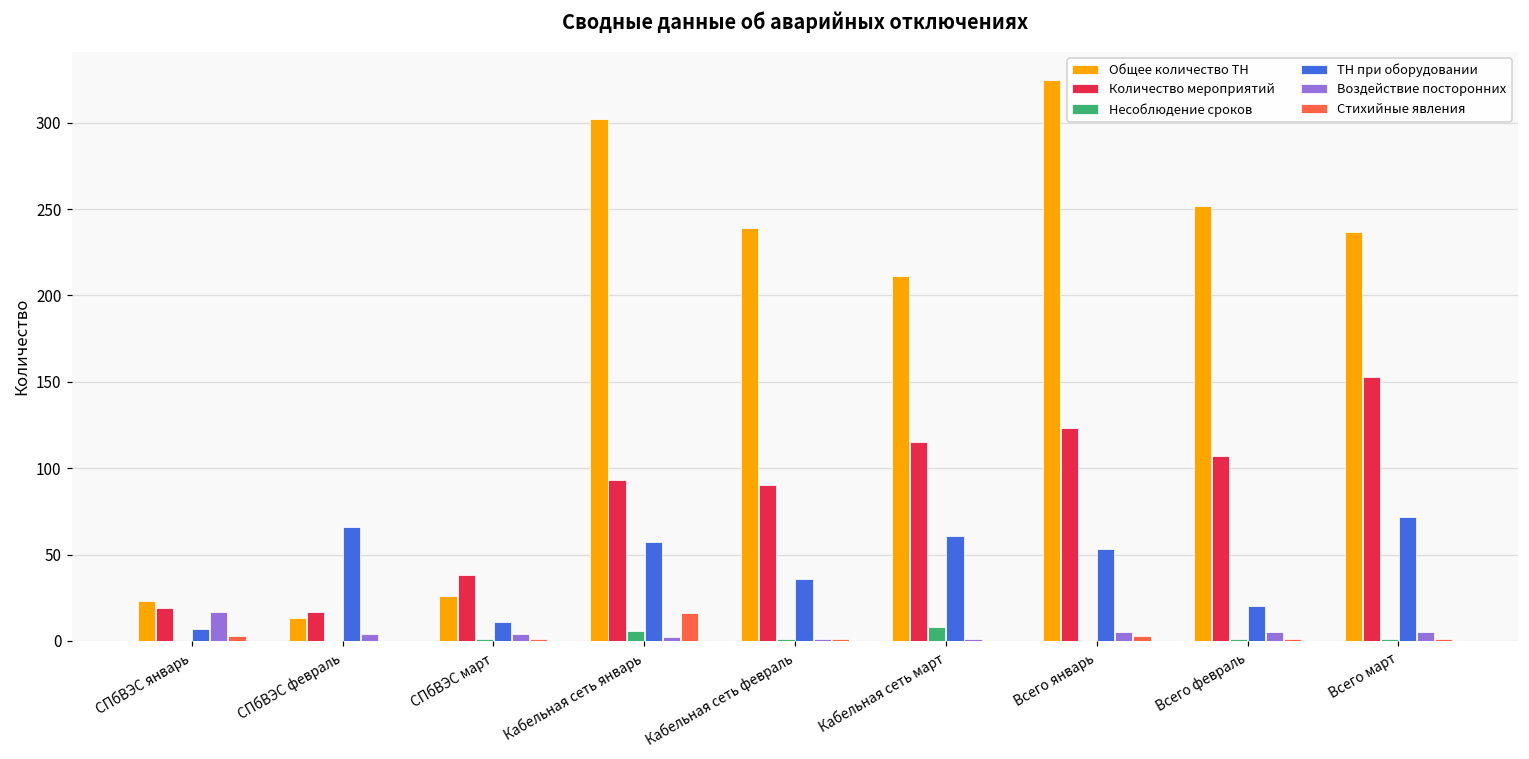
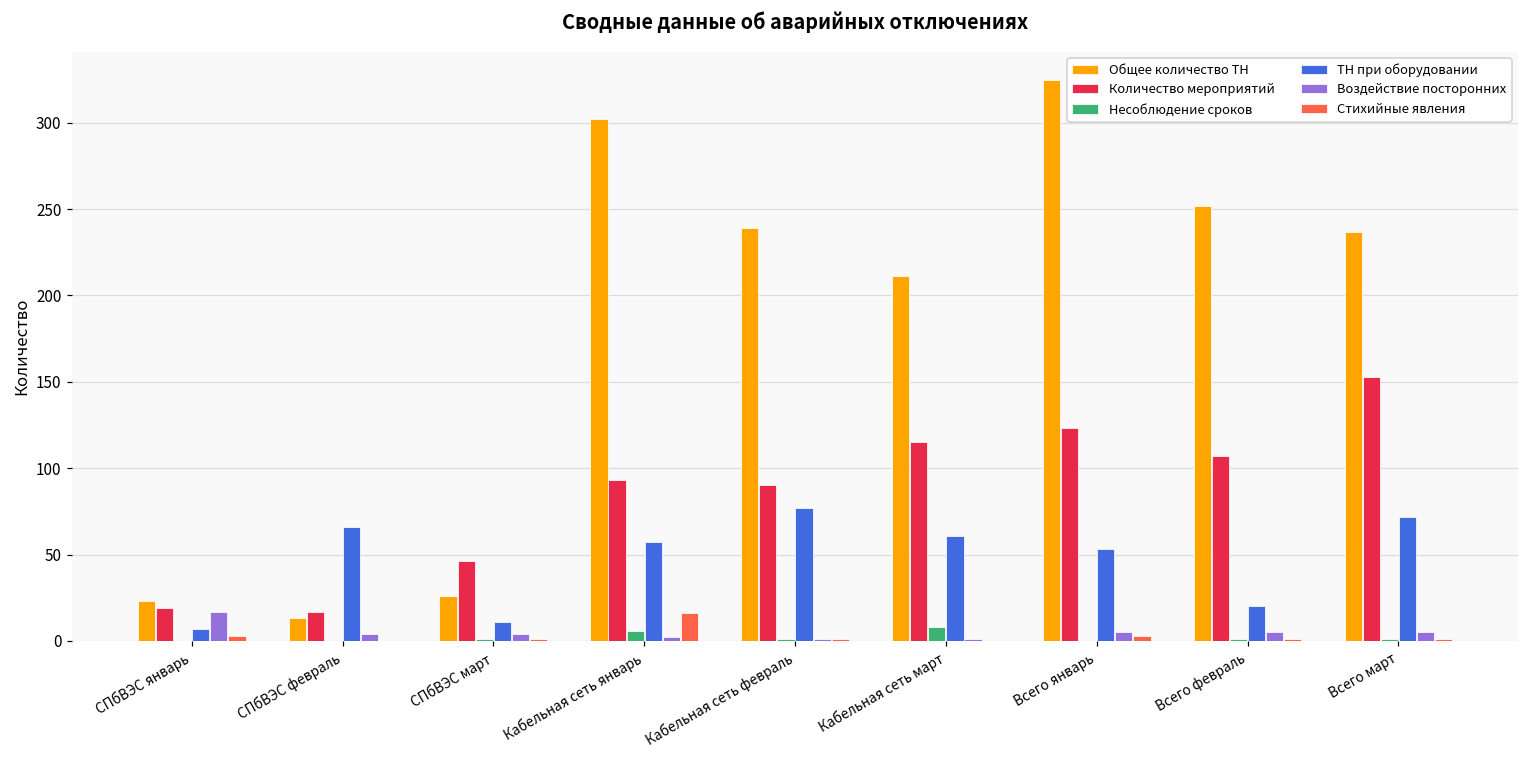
Количество мероприятий, СПбВЭС март: 38 -> 46
ТН при оборудовании, Кабельная сеть февраль: 36 -> 77
